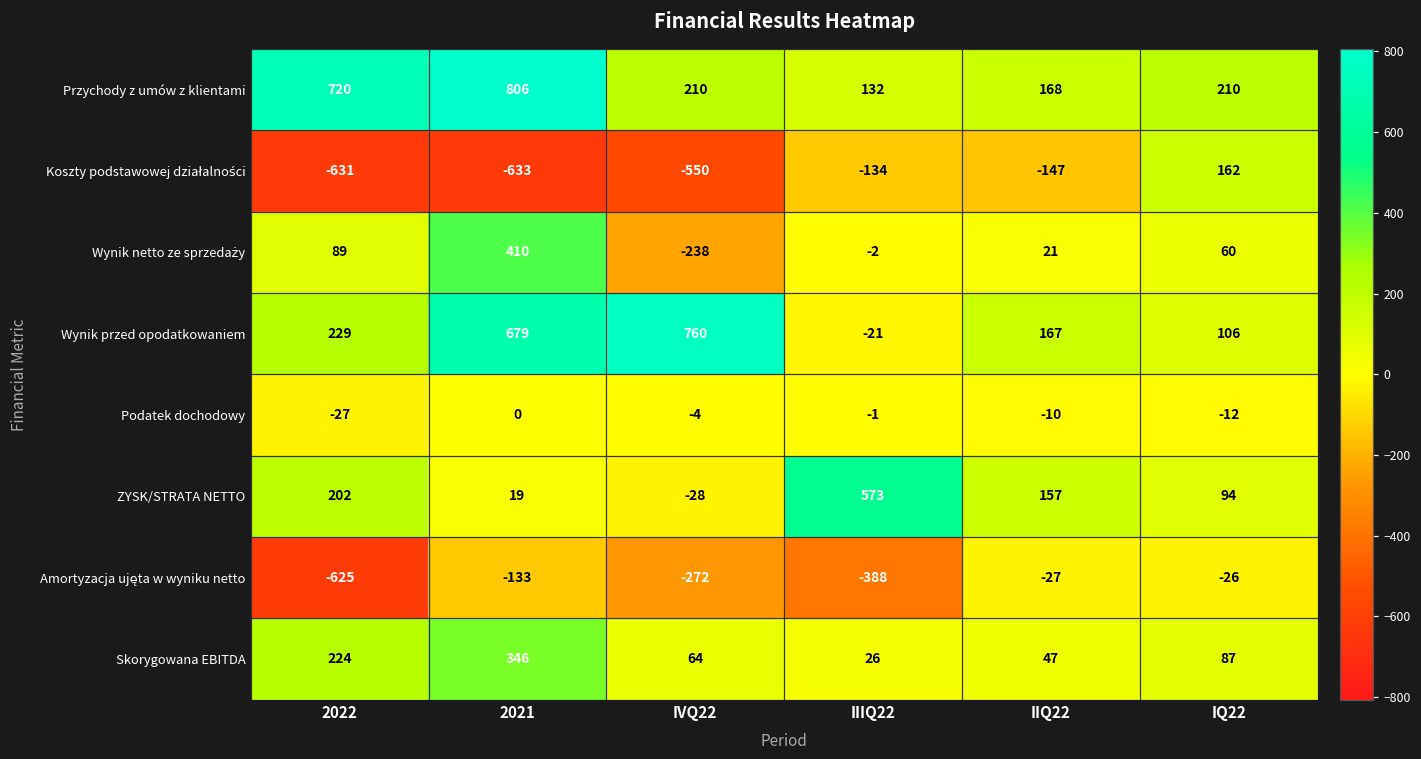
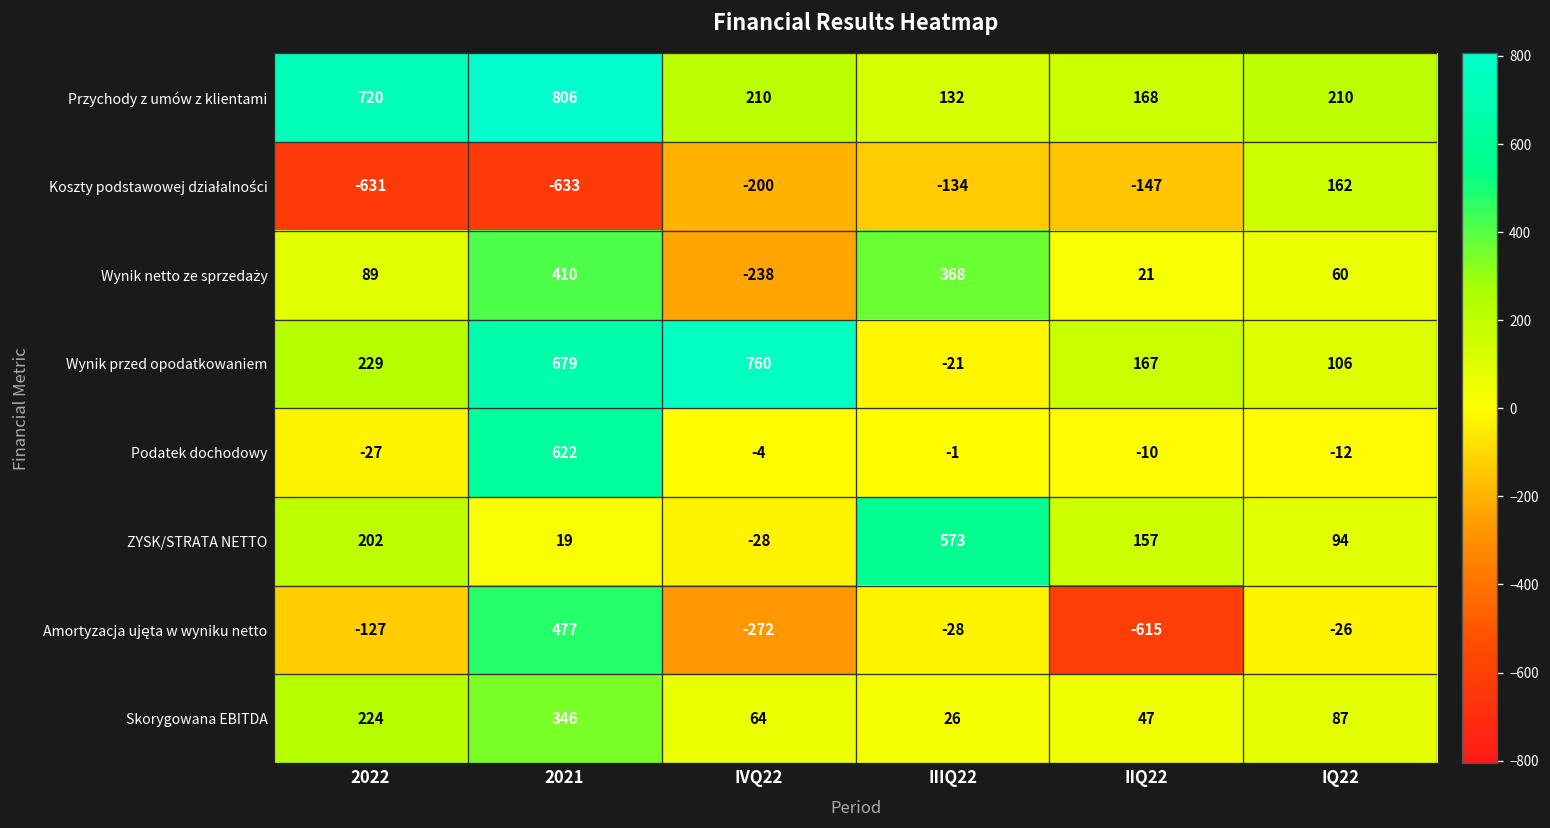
Koszty podstawowej działalności, IVQ22: -550 -> -200
Wynik netto ze sprzedaży, IIIQ22: -2 -> 368
Podatek dochodowy, 2021: 0 -> 622
Amortyzacja ujęta w wyniku netto, 2022: -625 -> -127
Amortyzacja ujęta w wyniku netto, 2021: -133 -> 477
Amortyzacja ujęta w wyniku netto, IIIQ22: -388 -> -28
Amortyzacja ujęta w wyniku netto, IIQ22: -27 -> -615
